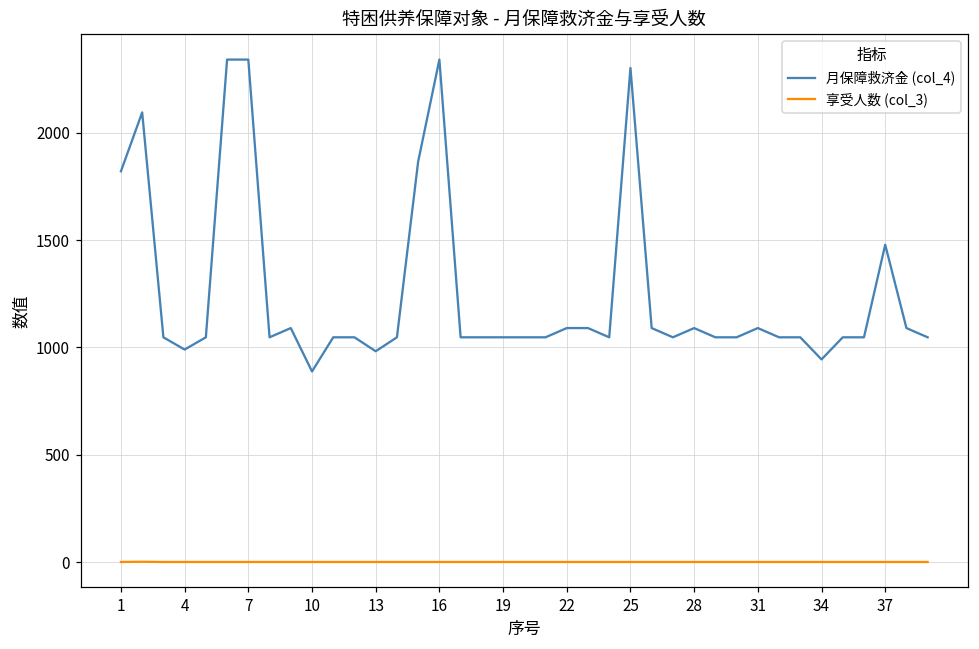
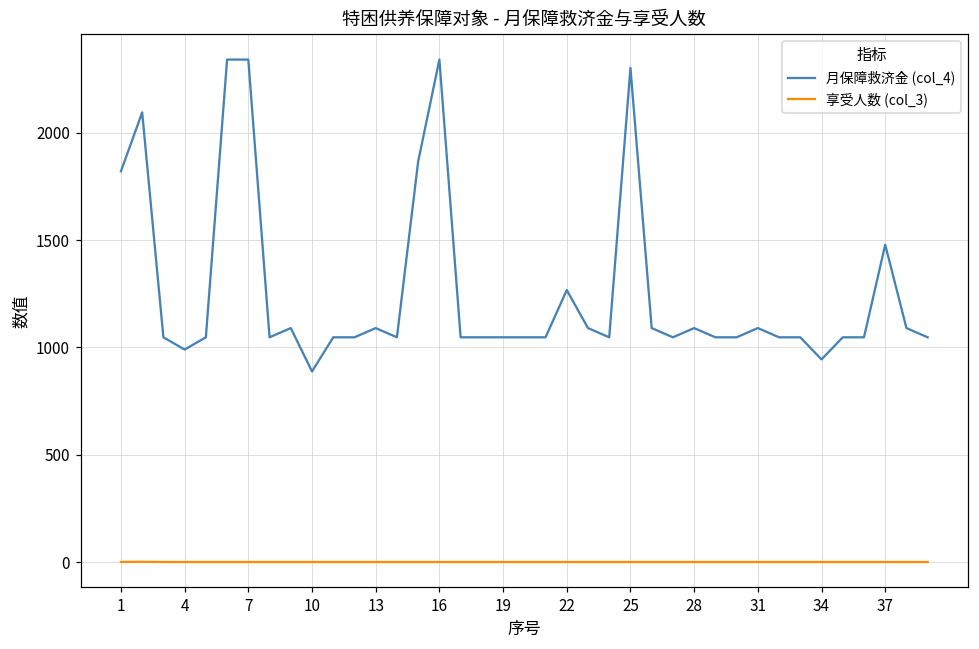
月保障救济金 (col_4), 13: 980 -> 1090
月保障救济金 (col_4), 22: 1090 -> 1270
